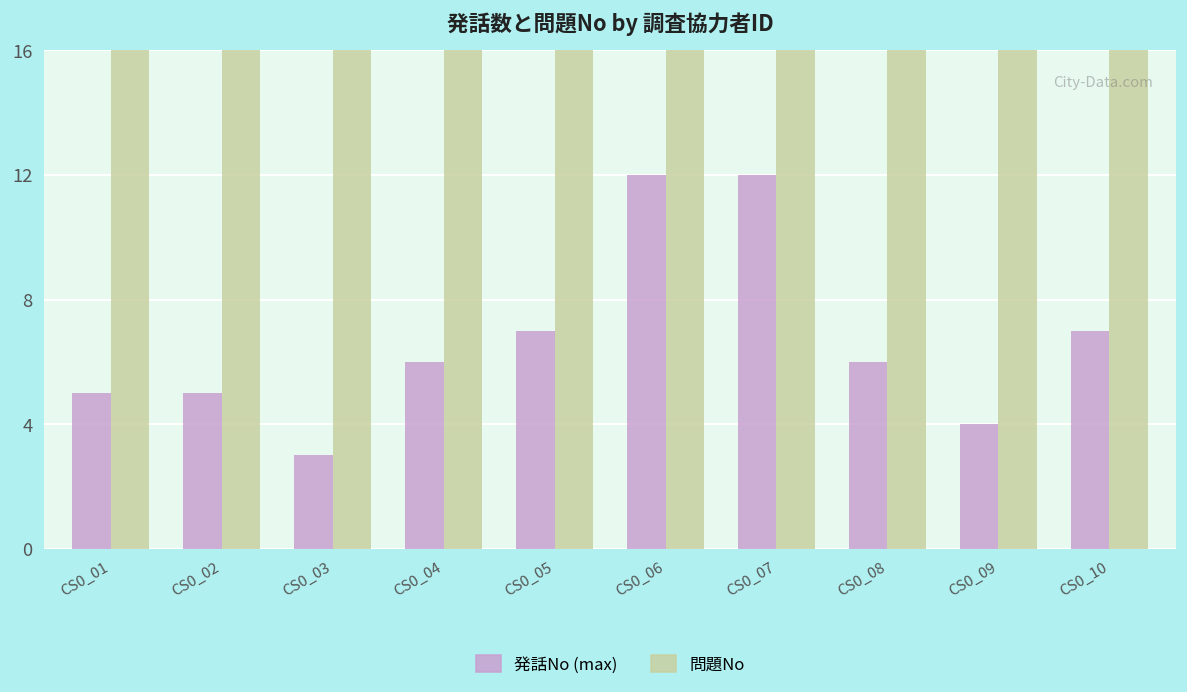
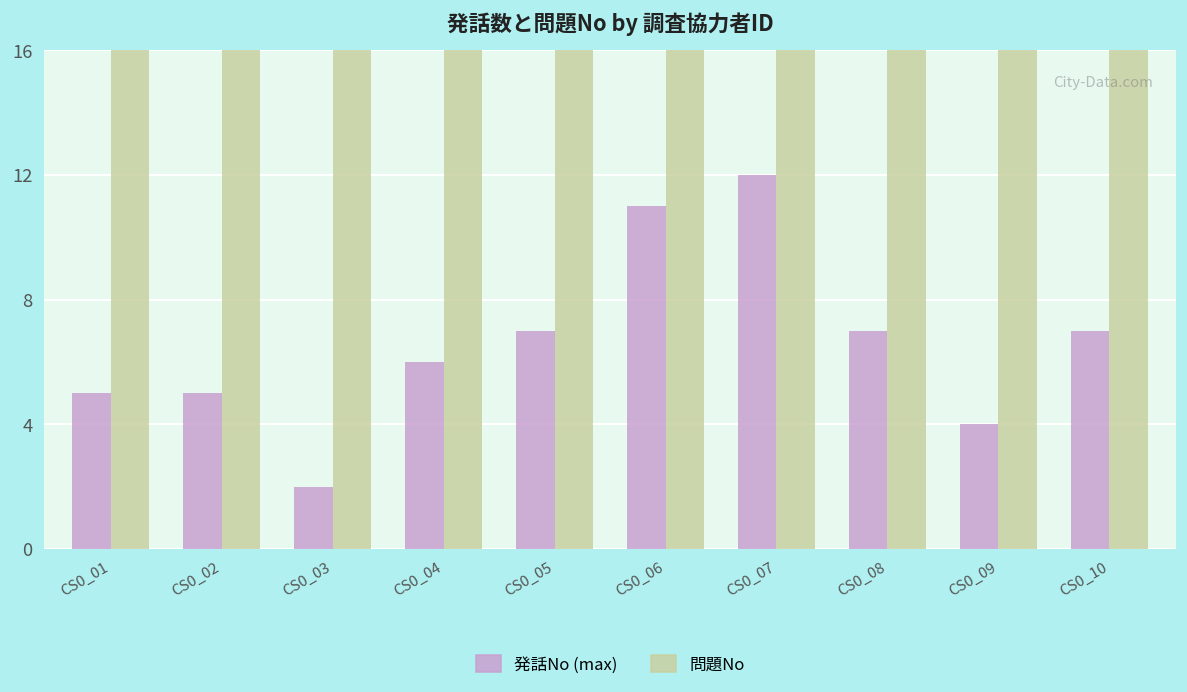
発話No (max), CS0_03: 3 -> 2
発話No (max), CS0_06: 12 -> 11
発話No (max), CS0_08: 6 -> 7
